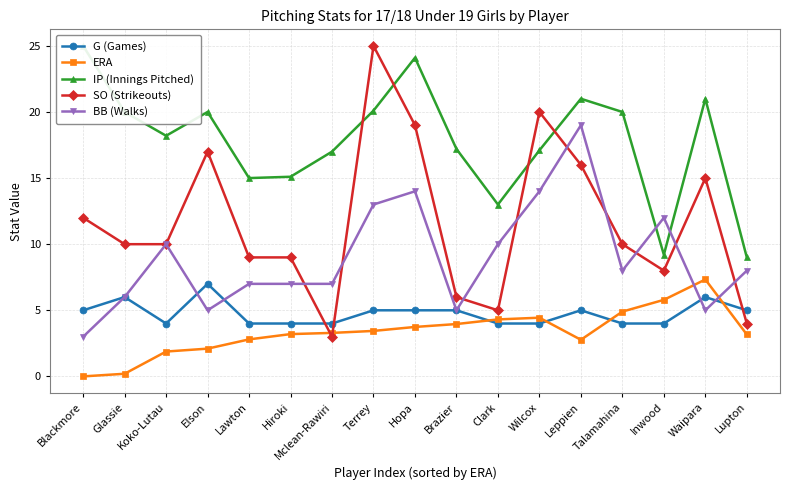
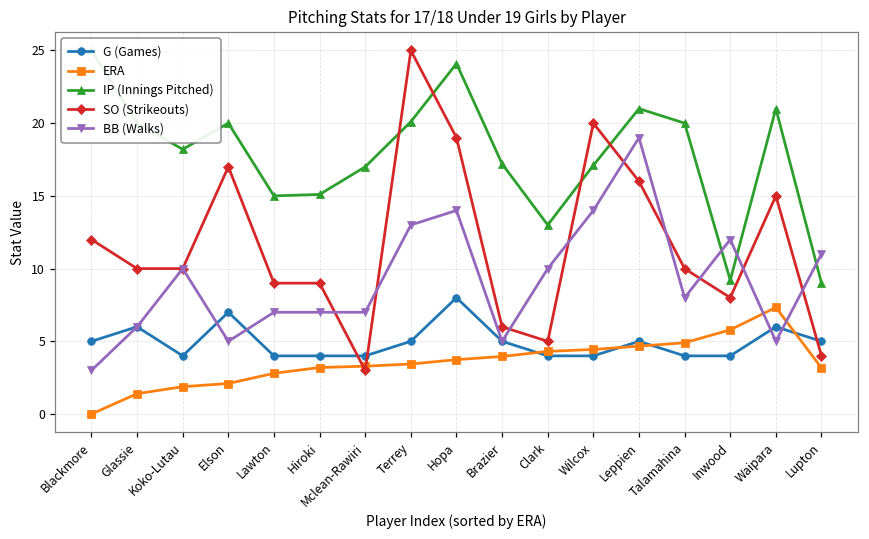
ERA, Glassie: 0.2 -> 1.4
G (Games), Hopa: 5 -> 8
ERA, Leppien: 2.8 -> 4.7
BB (Walks), Lupton: 8 -> 11
